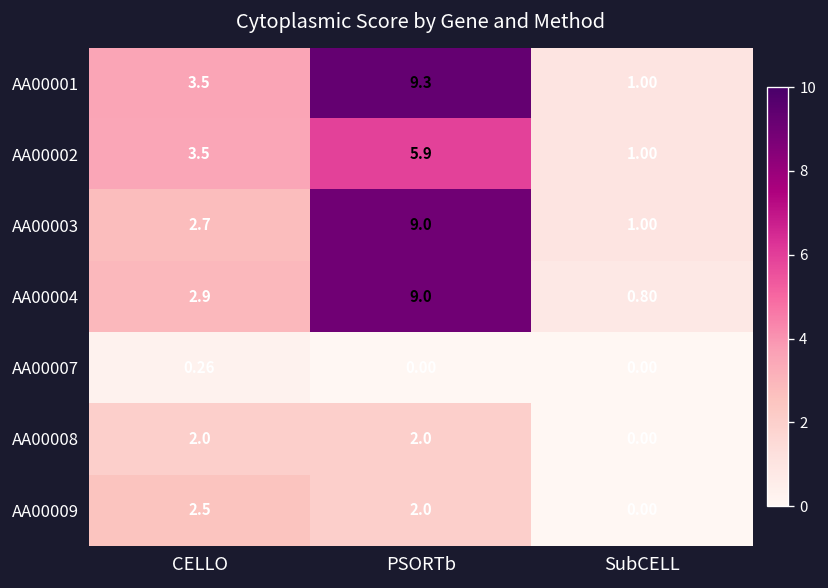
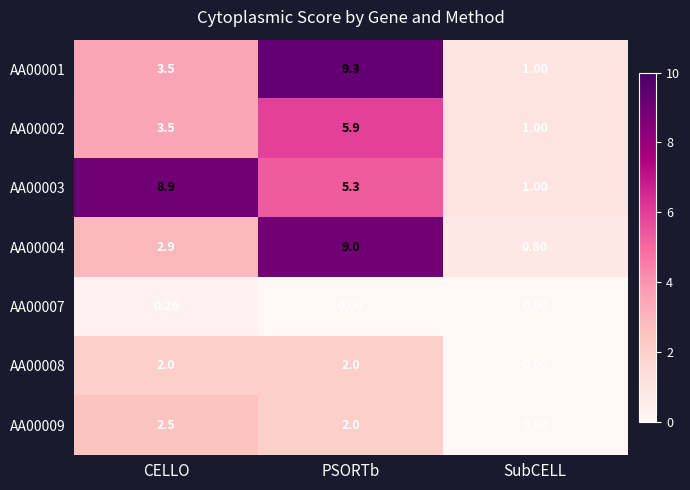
AA00003, CELLO: 2.7 -> 8.9
AA00003, PSORTb: 9.0 -> 5.3
